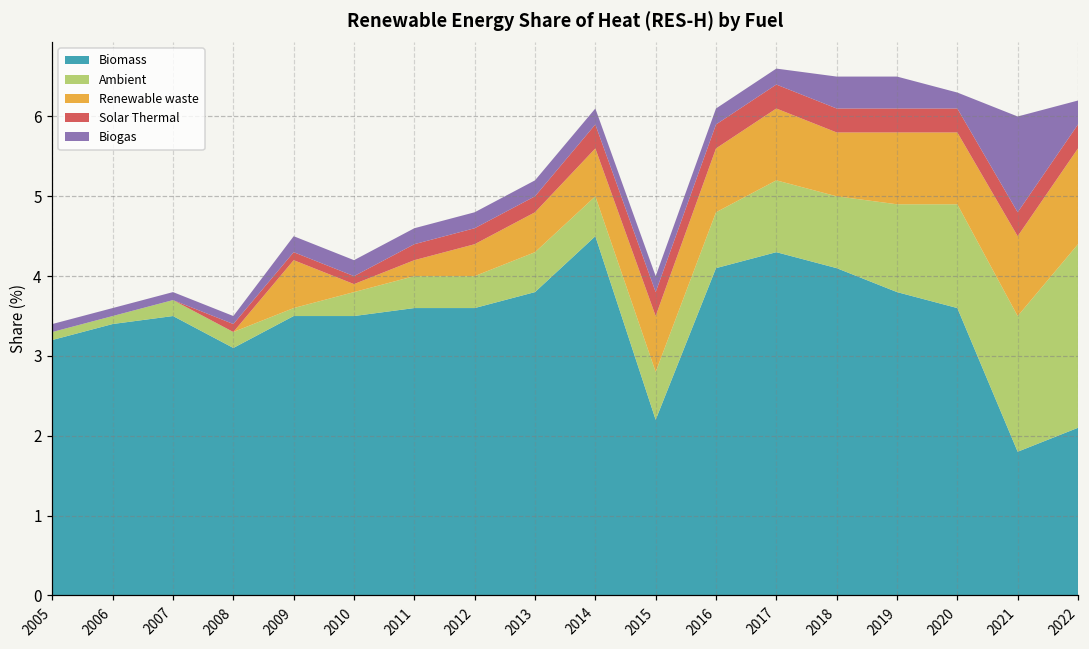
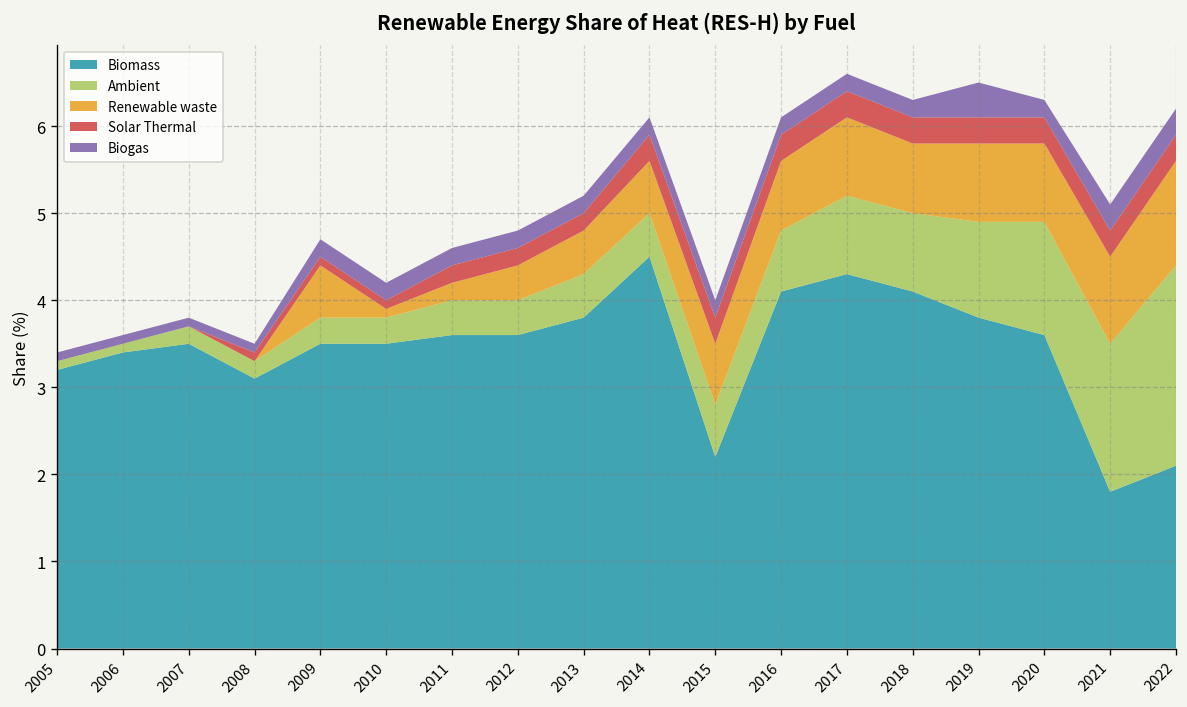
Ambient, 2009: 0.1 -> 0.3
Biogas, 2018: 0.4 -> 0.2
Biogas, 2021: 1.2 -> 0.3
